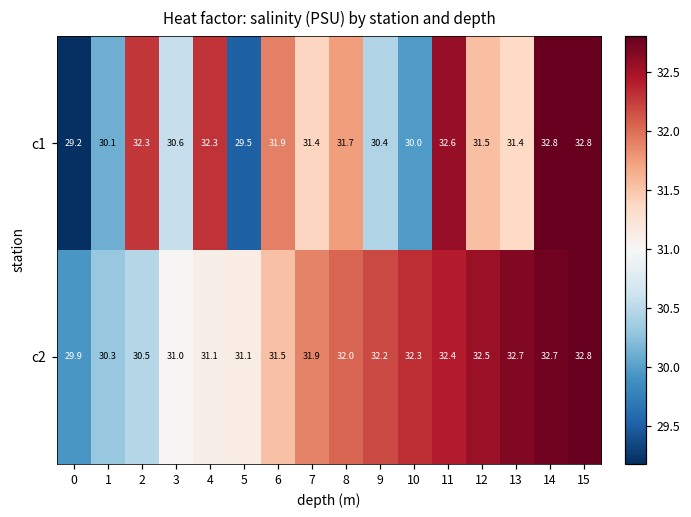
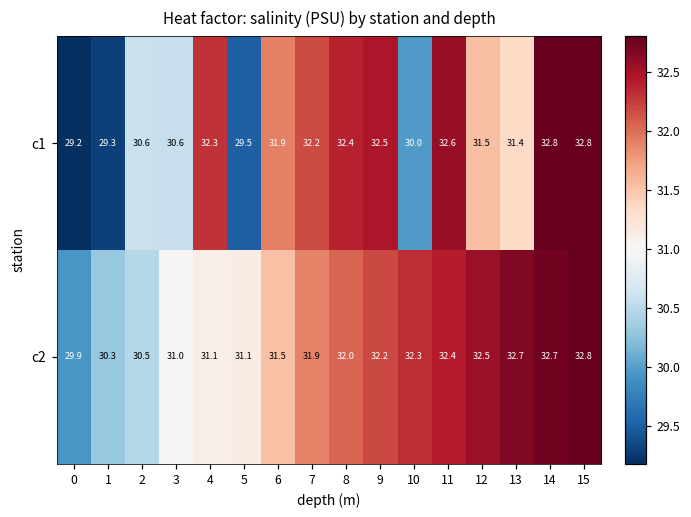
c1, 1: 30.1 -> 29.3
c1, 2: 32.3 -> 30.6
c1, 7: 31.4 -> 32.2
c1, 8: 31.7 -> 32.4
c1, 9: 30.4 -> 32.5
